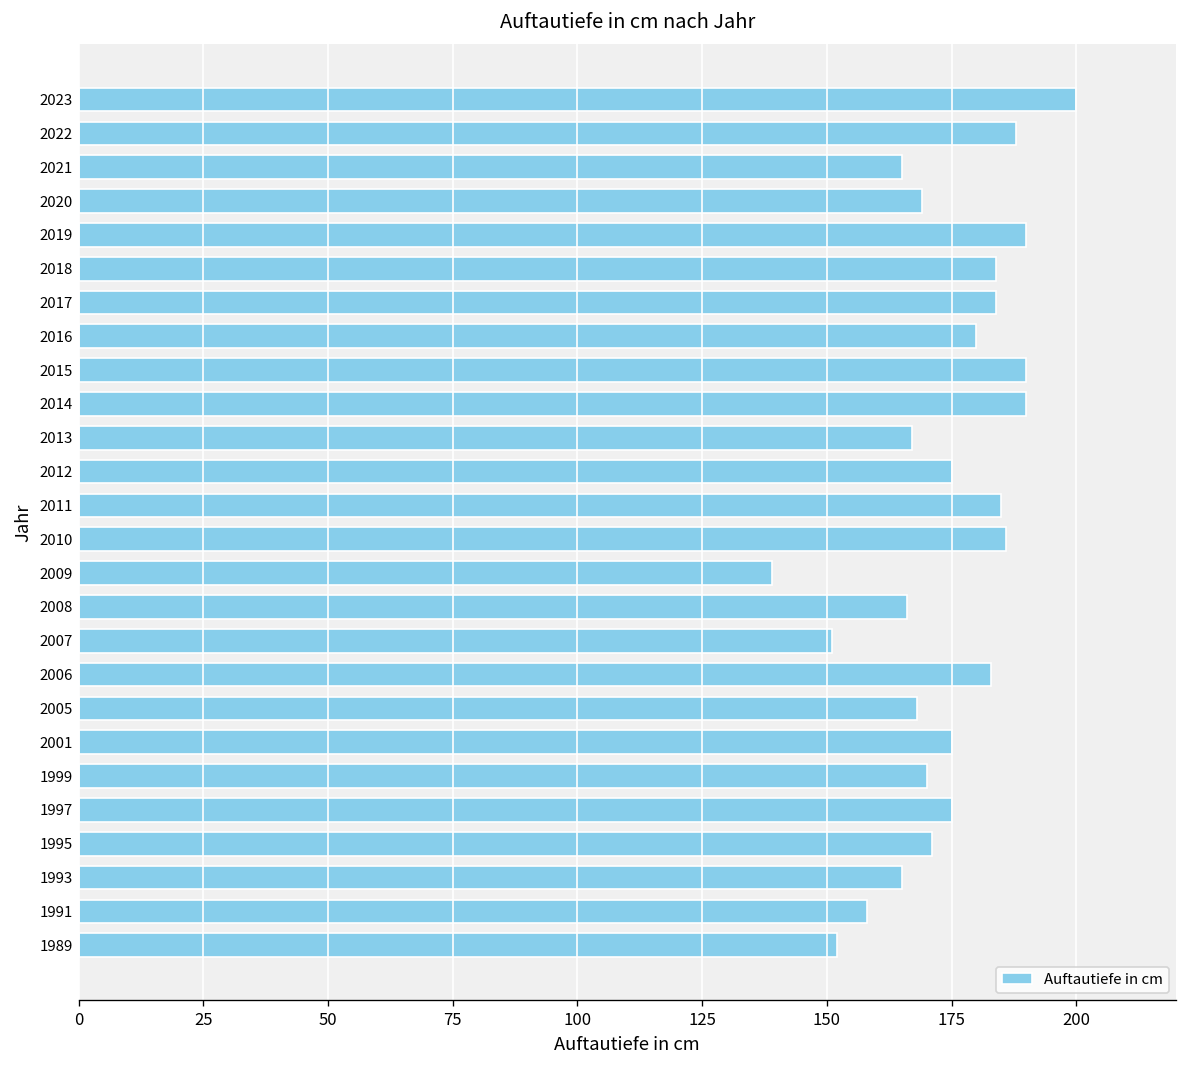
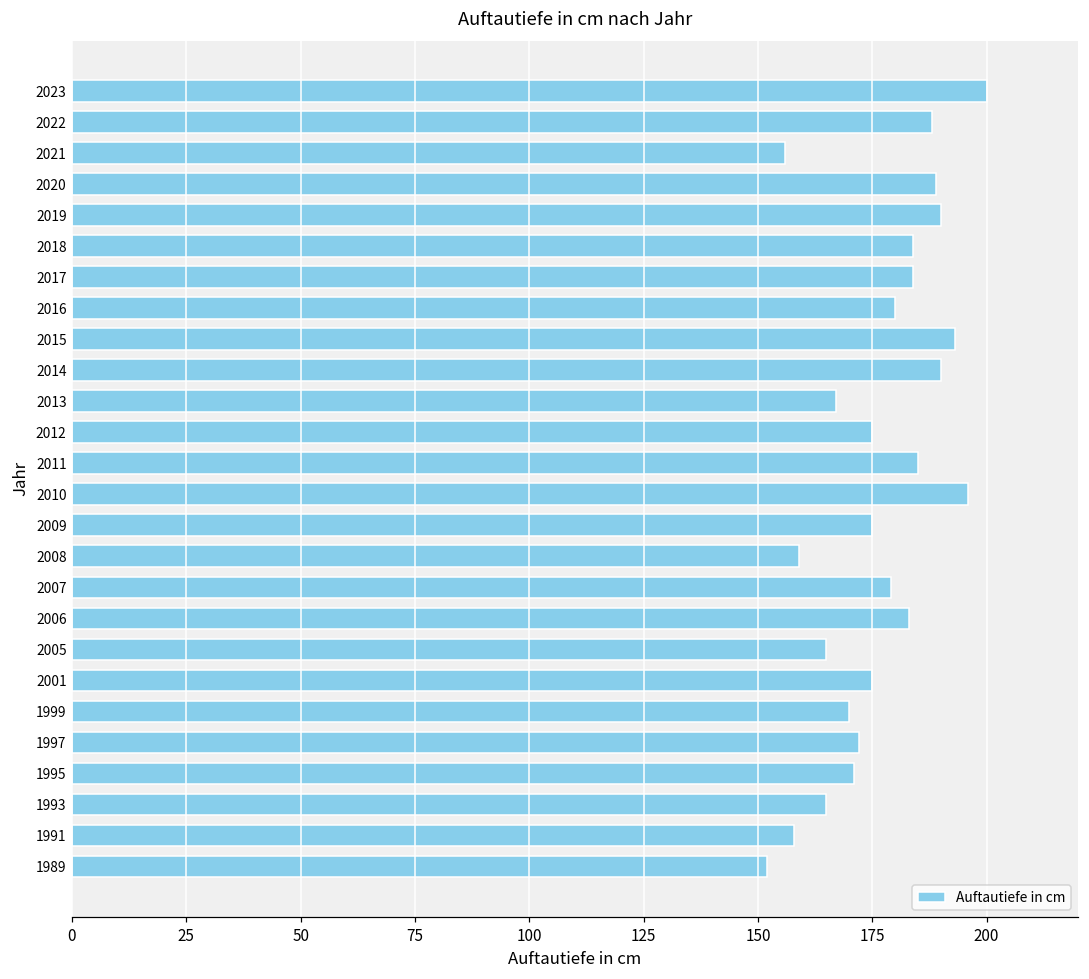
2021: 165 -> 156
2020: 169 -> 189
2015: 190 -> 193
2010: 186 -> 196
2009: 139 -> 175
2008: 166 -> 159
2007: 151 -> 179
2005: 168 -> 165
1997: 175 -> 172
